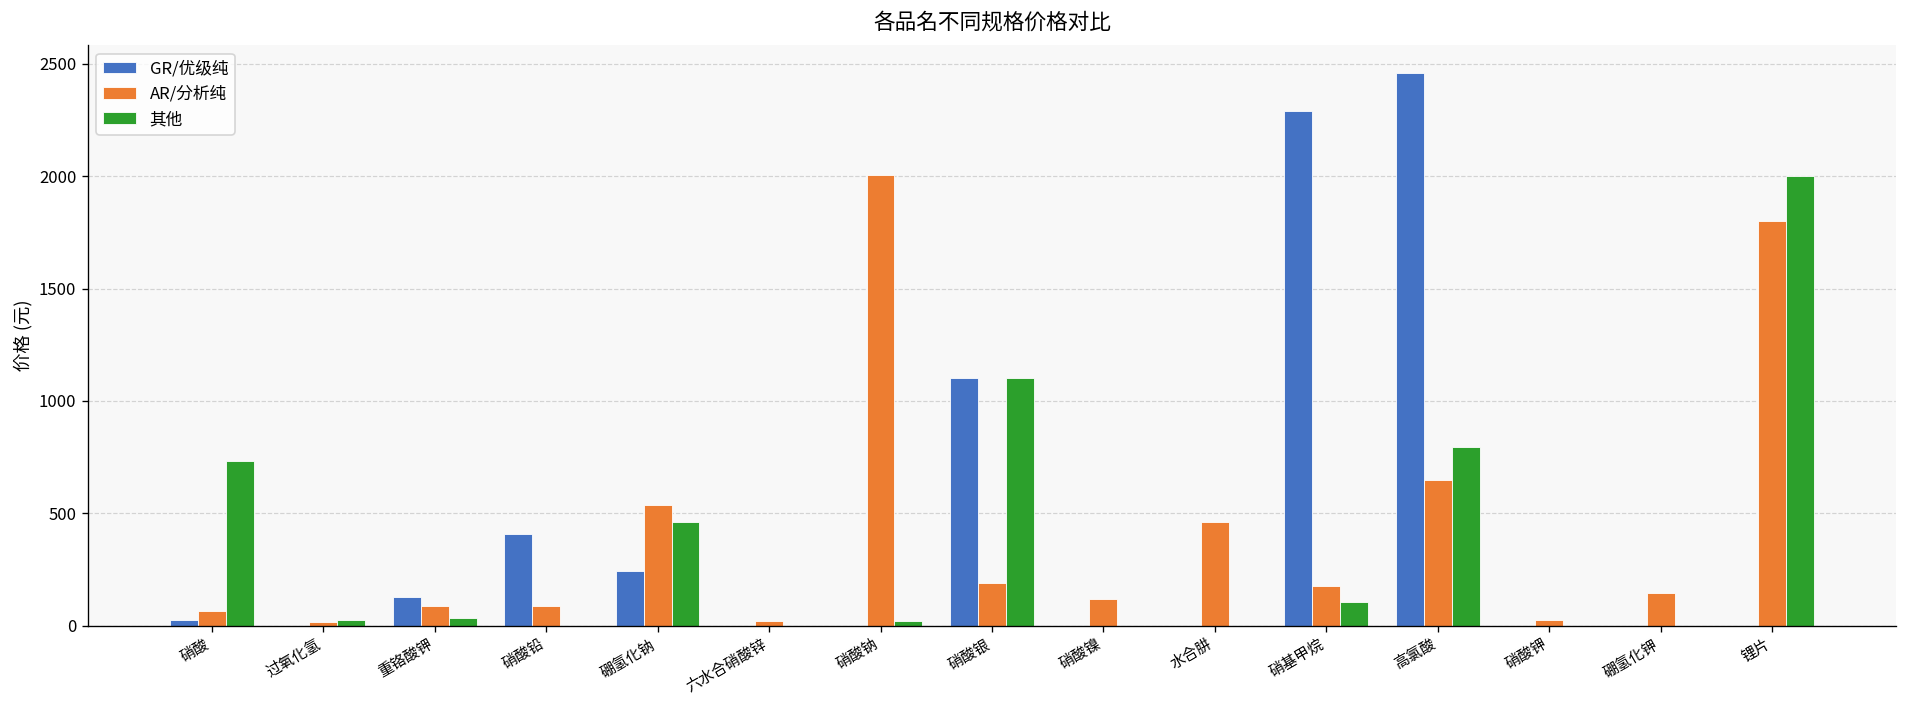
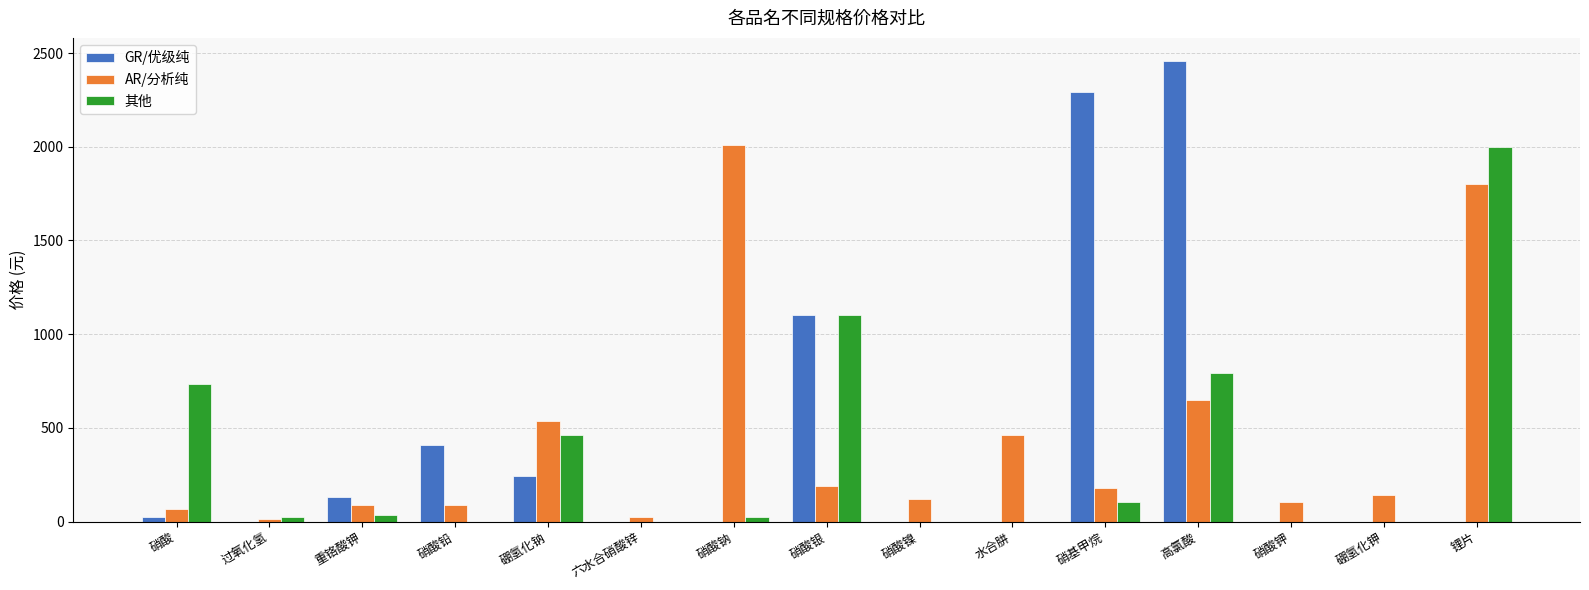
AR/分析纯, 硝酸钾: 30 -> 100
